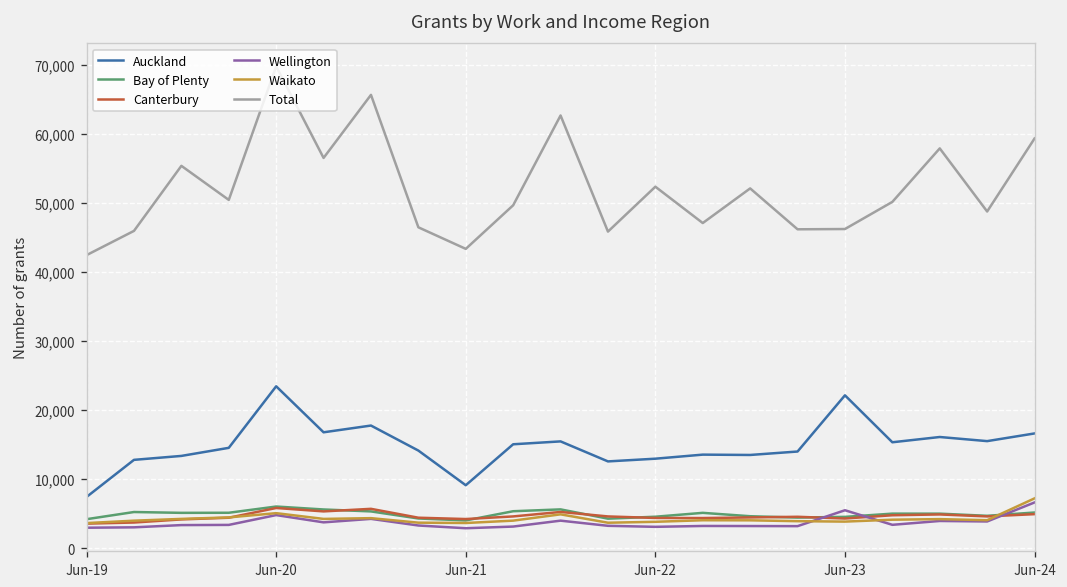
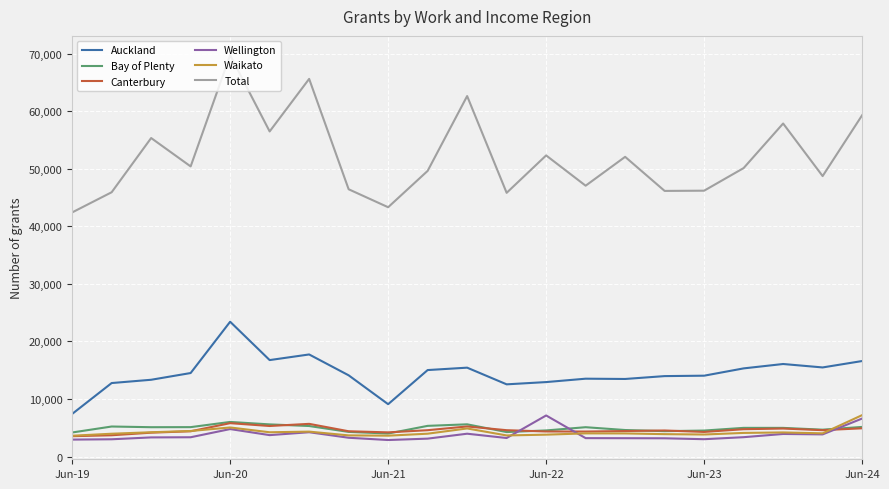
Wellington, Jun-22: 3,000 -> 7,000
Auckland, Jun-23: 22,000 -> 14,000
Wellington, Jun-23: 5,000 -> 3,000
